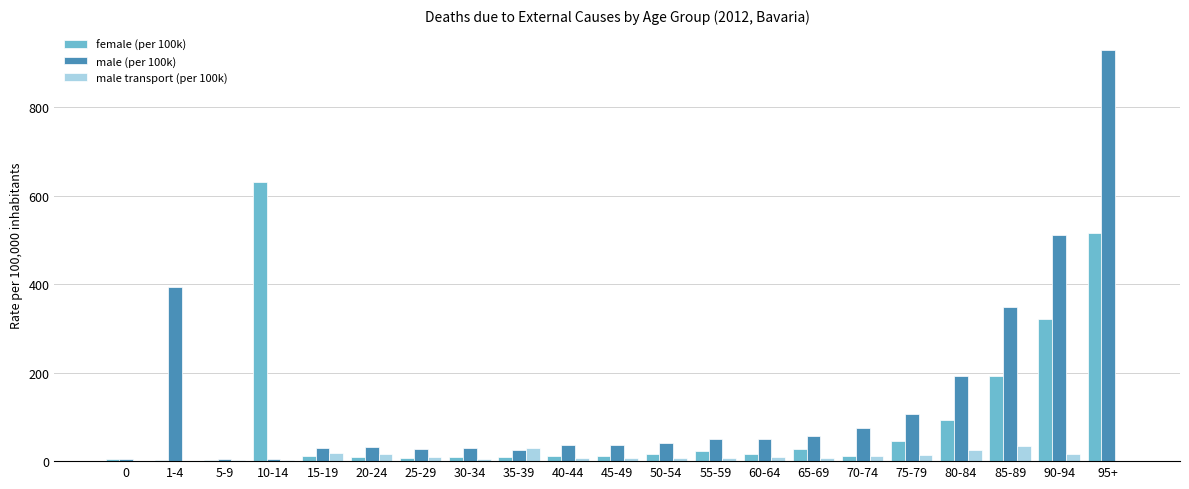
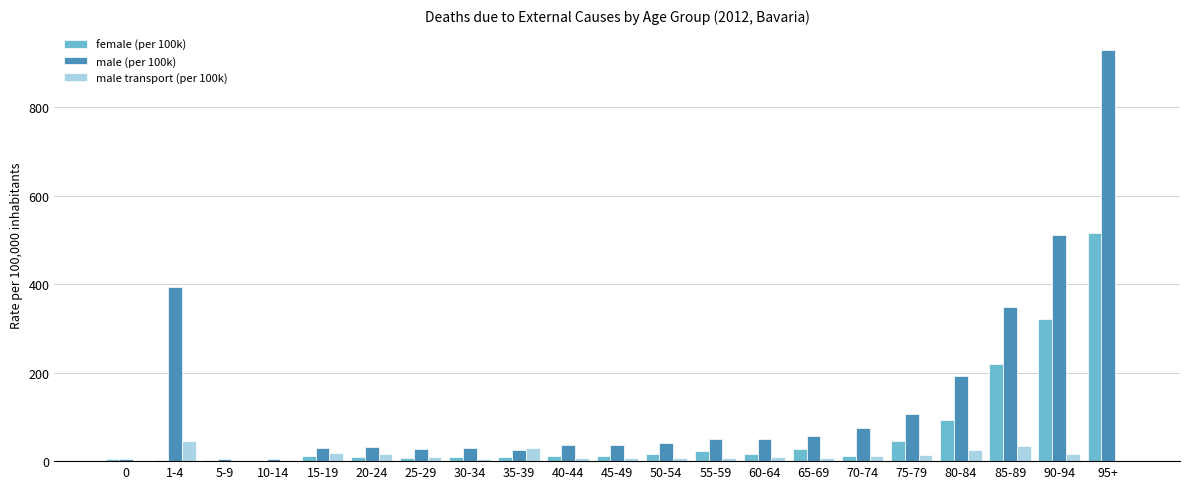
male transport (per 100k), 1-4: 0 -> 50
female (per 100k), 10-14: 630 -> 0
female (per 100k), 85-89: 190 -> 220
